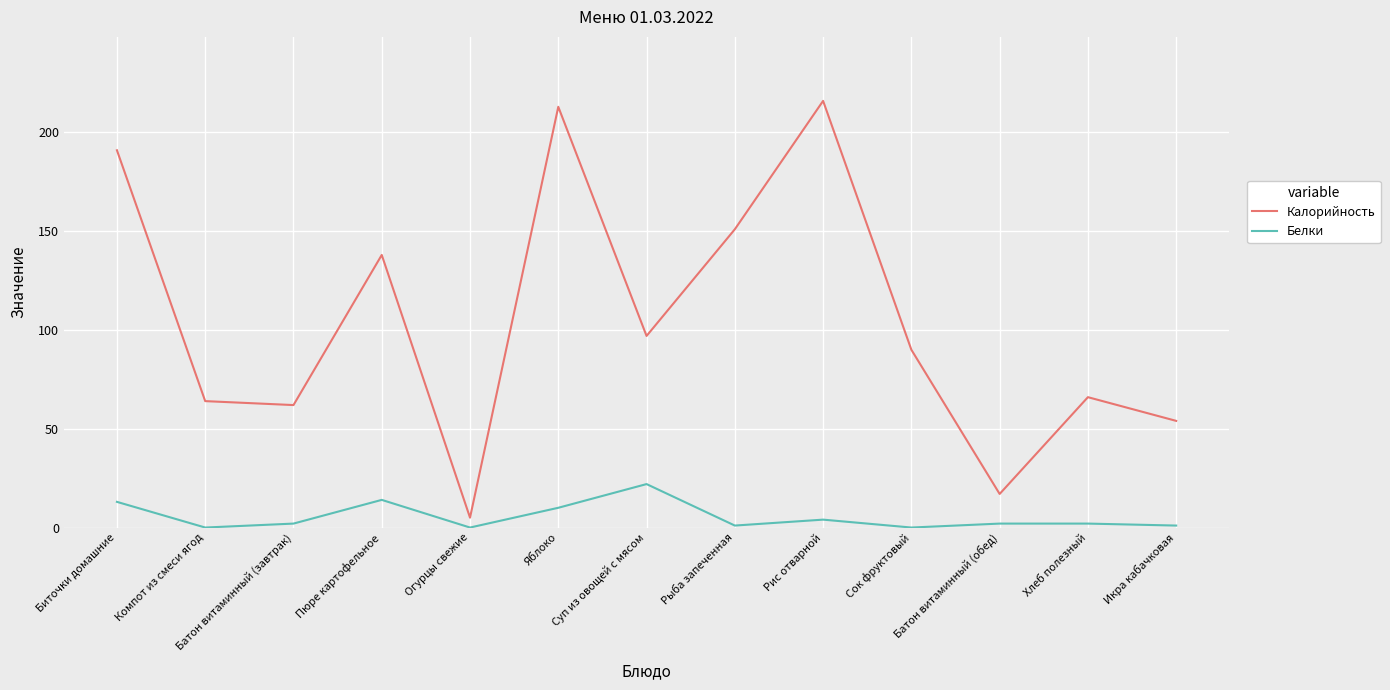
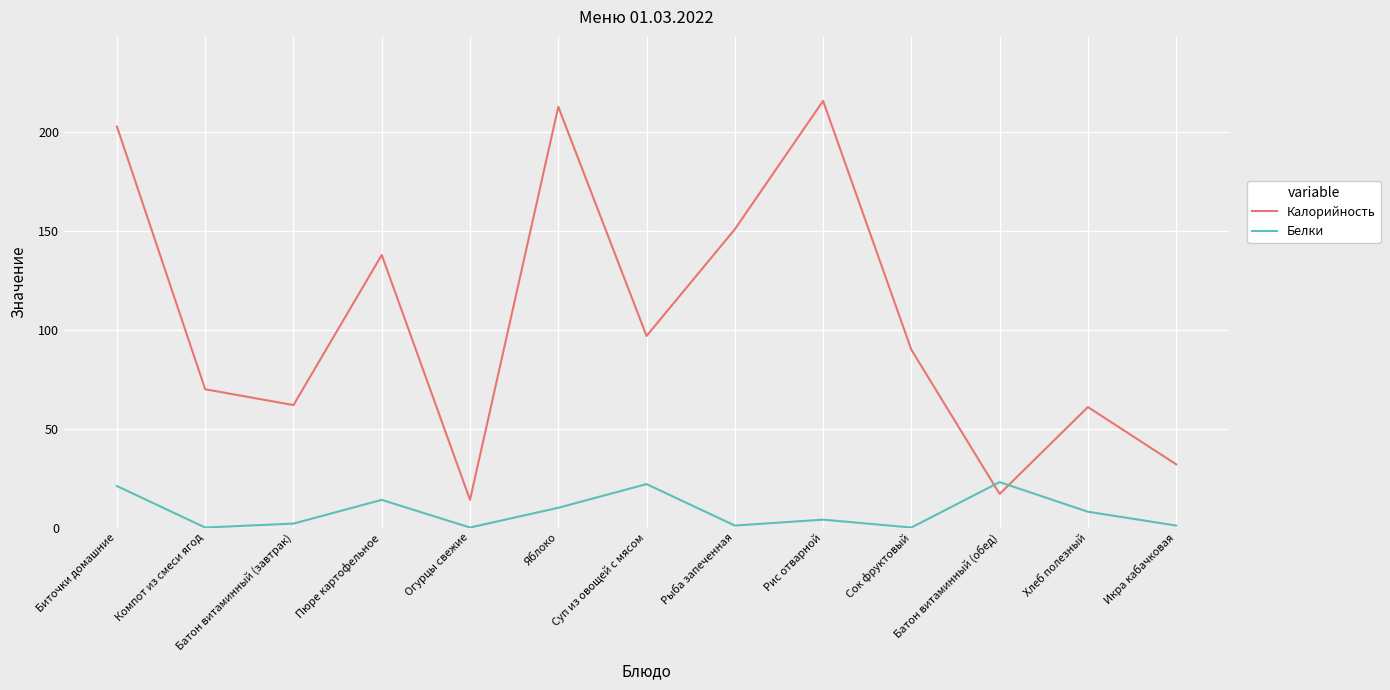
Калорийность, Биточки домашние: 191 -> 203
Белки, Биточки домашние: 13 -> 21
Калорийность, Компот из смеси ягод: 64 -> 70
Калорийность, Огурцы свежие: 5 -> 14
Белки, Батон витаминный (обед): 2 -> 23
Калорийность, Хлеб полезный: 66 -> 61
Белки, Хлеб полезный: 2 -> 8
Калорийность, Икра кабачковая: 54 -> 32
